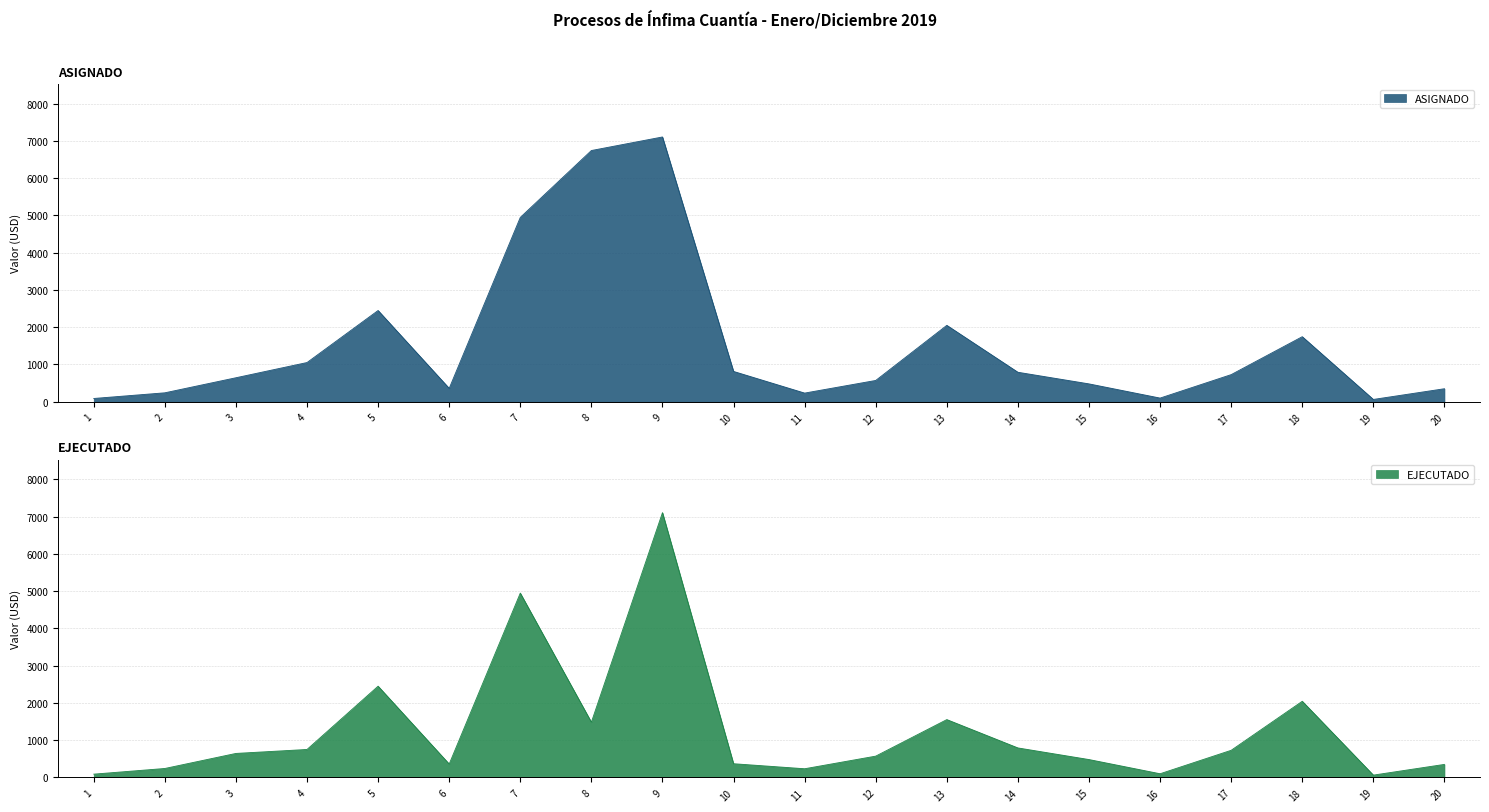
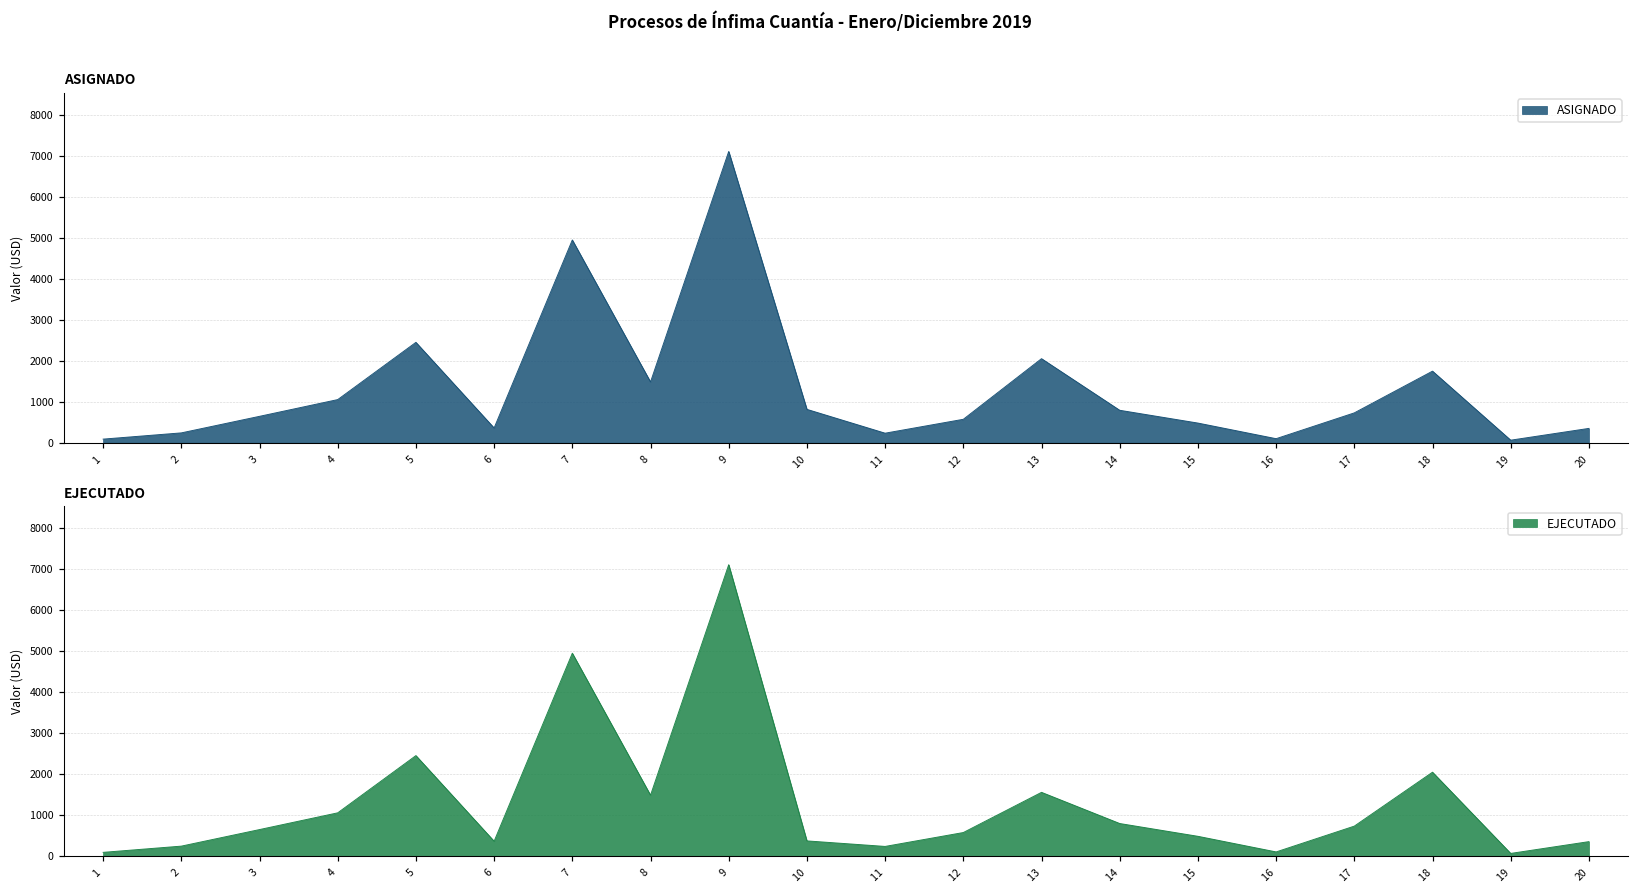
ASIGNADO, 8: 6700 -> 1500
EJECUTADO, 4: 800 -> 1100
